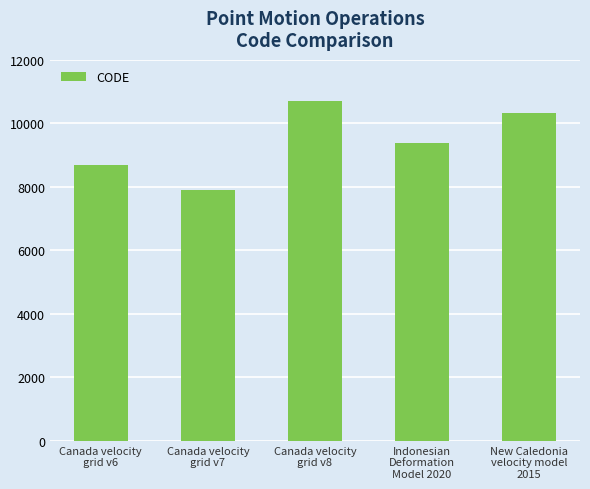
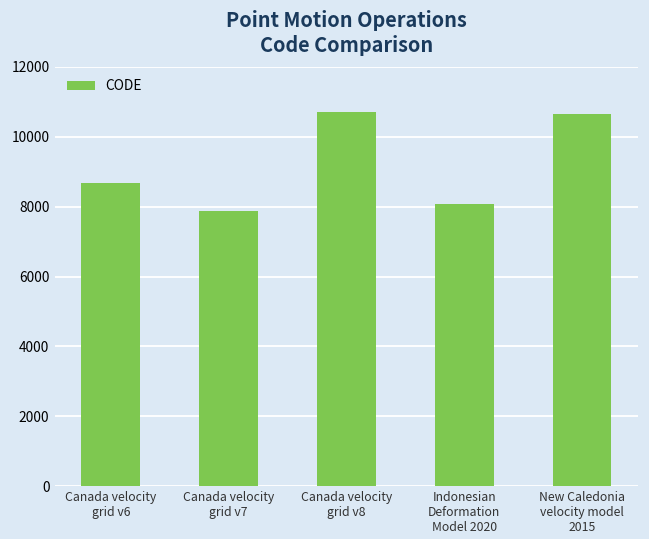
Indonesian Deformation Model 2020: 9400 -> 8100
New Caledonia velocity model 2015: 10300 -> 10600
